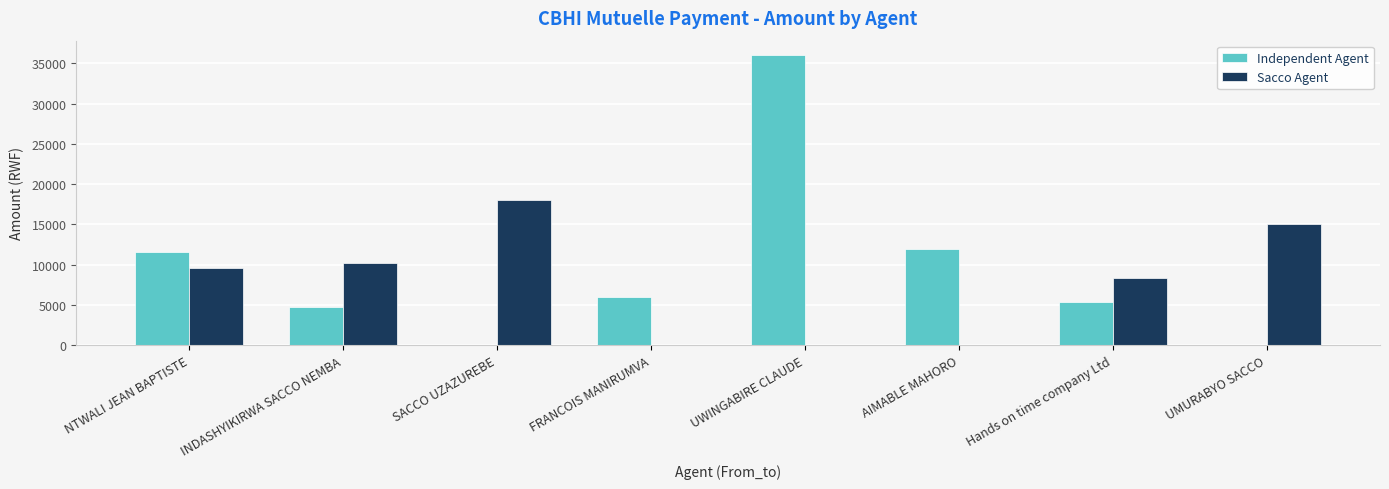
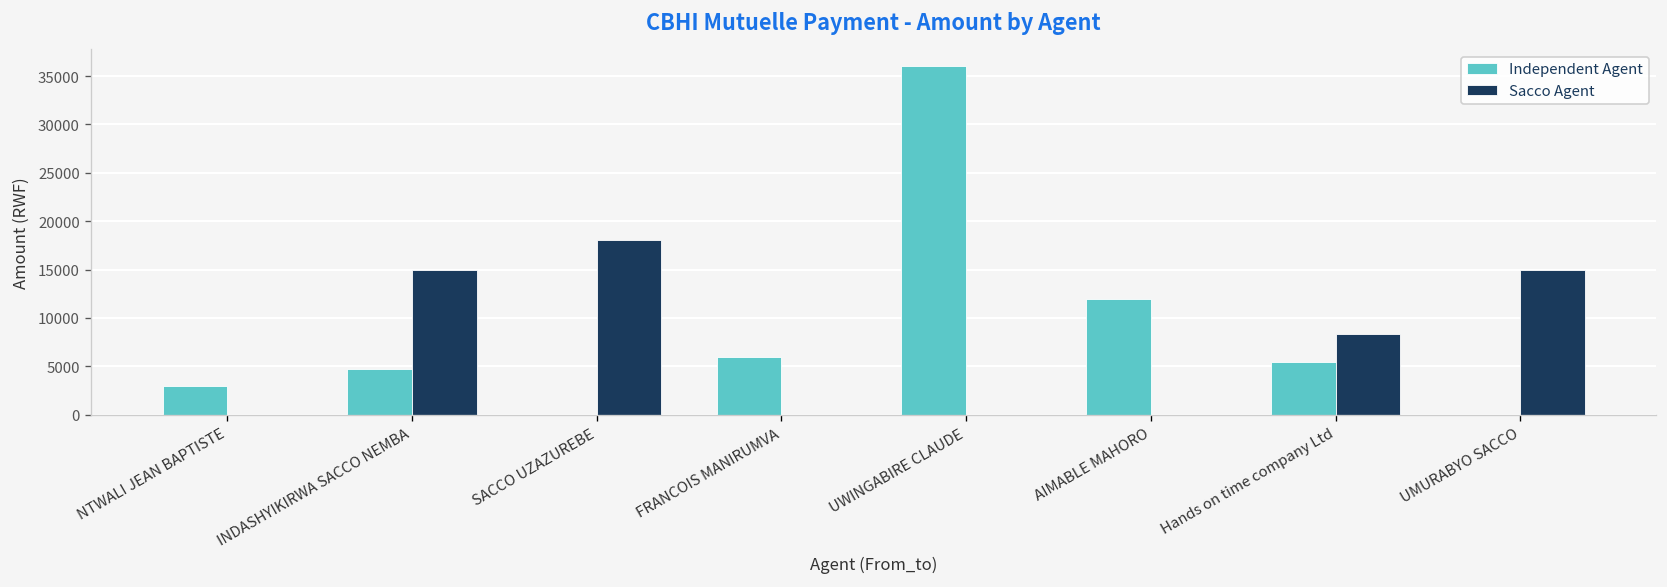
Independent Agent, NTWALI JEAN BAPTISTE: 12000 -> 3000
Sacco Agent, NTWALI JEAN BAPTISTE: 10000 -> 0
Sacco Agent, INDASHYIKIRWA SACCO NEMBA: 10000 -> 15000
